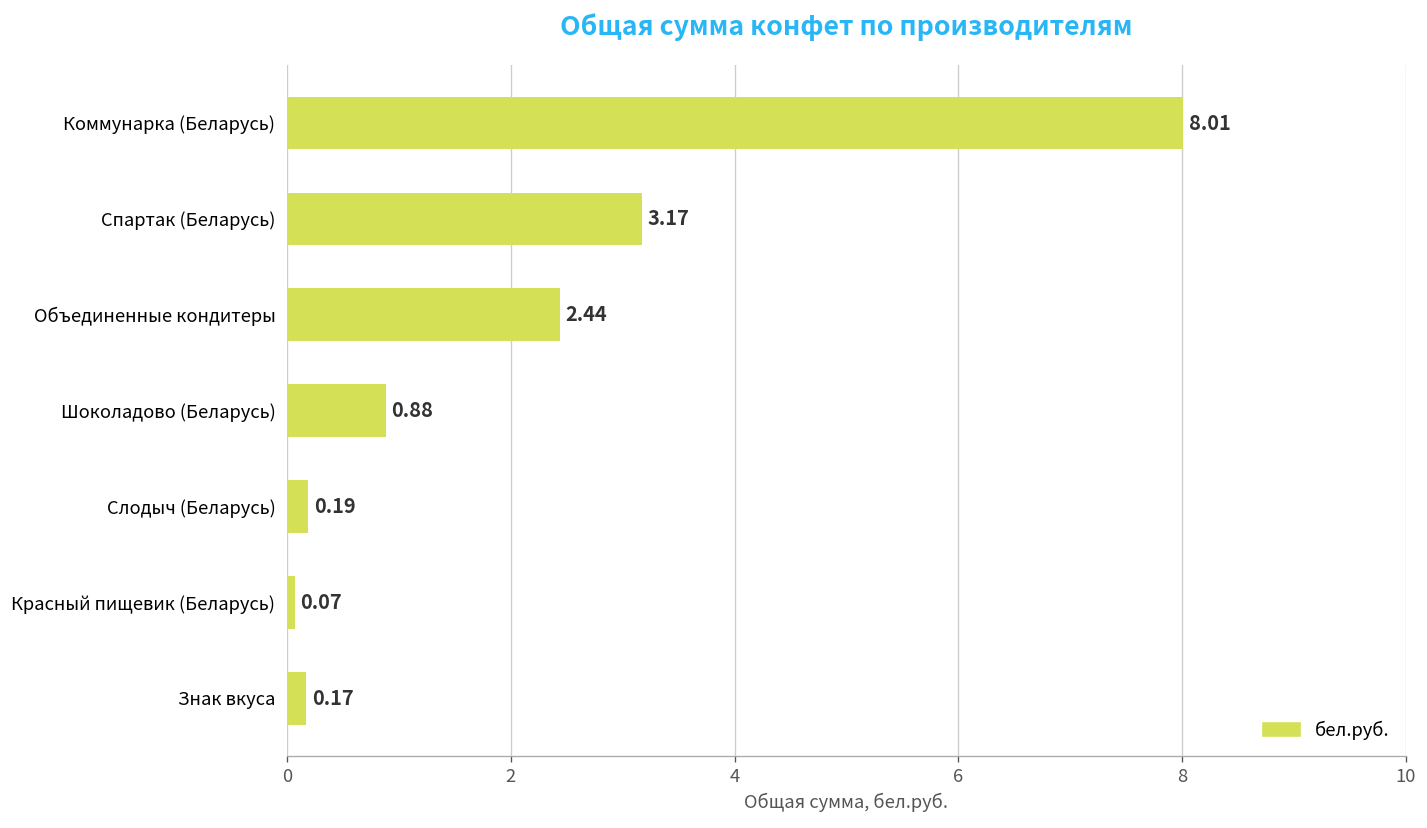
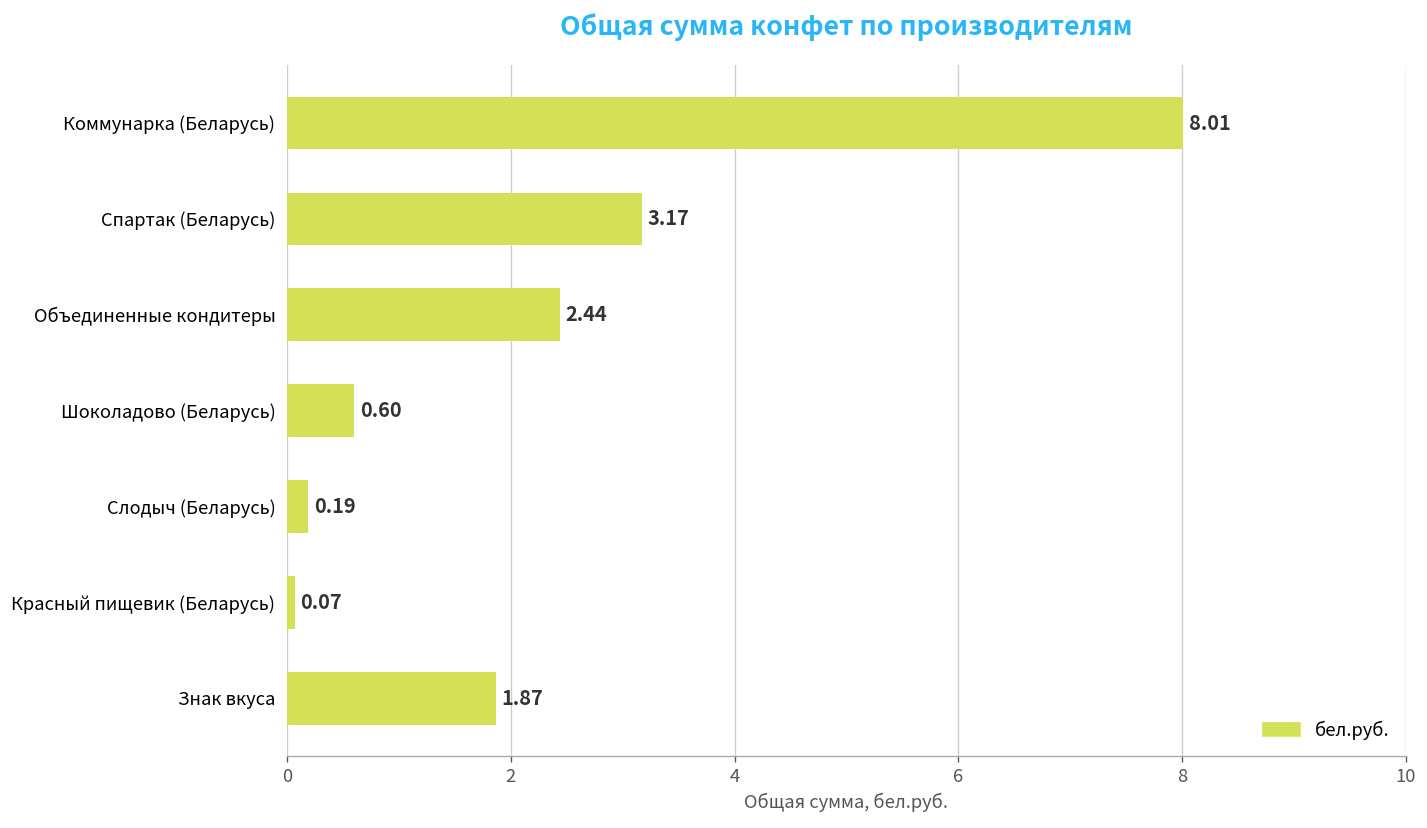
Шоколадово (Беларусь): 0.88 -> 0.60
Знак вкуса: 0.17 -> 1.87
